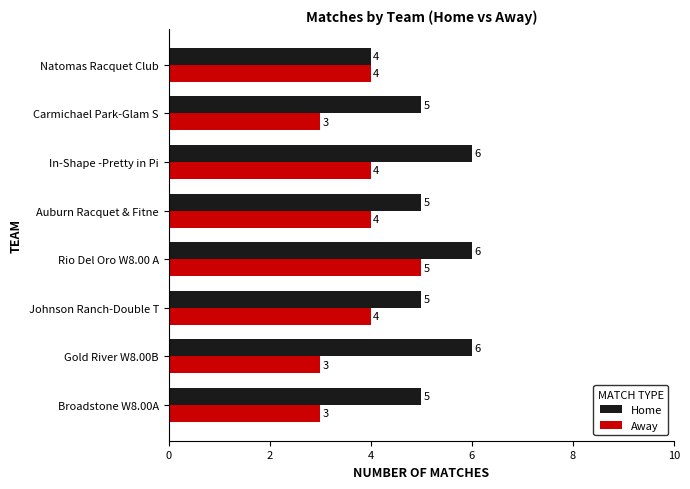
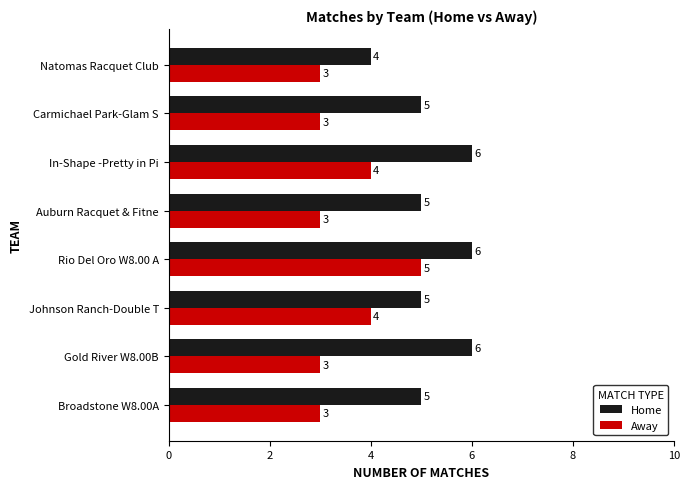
Away, Natomas Racquet Club: 4 -> 3
Away, Auburn Racquet & Fitne: 4 -> 3
